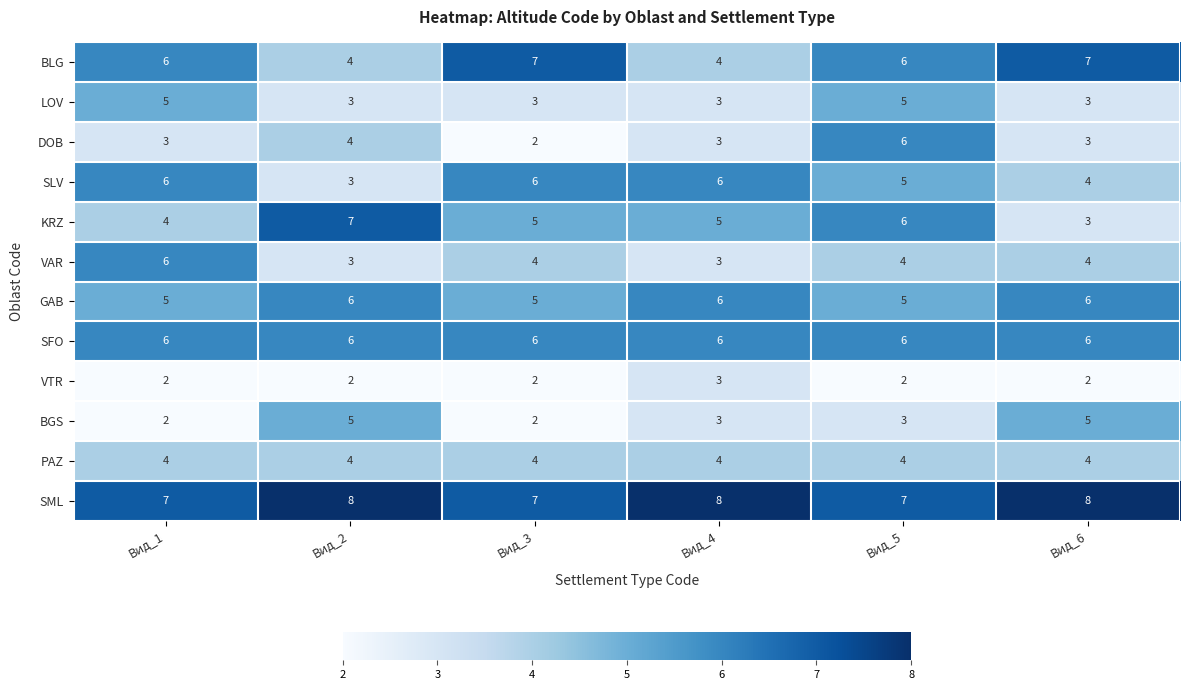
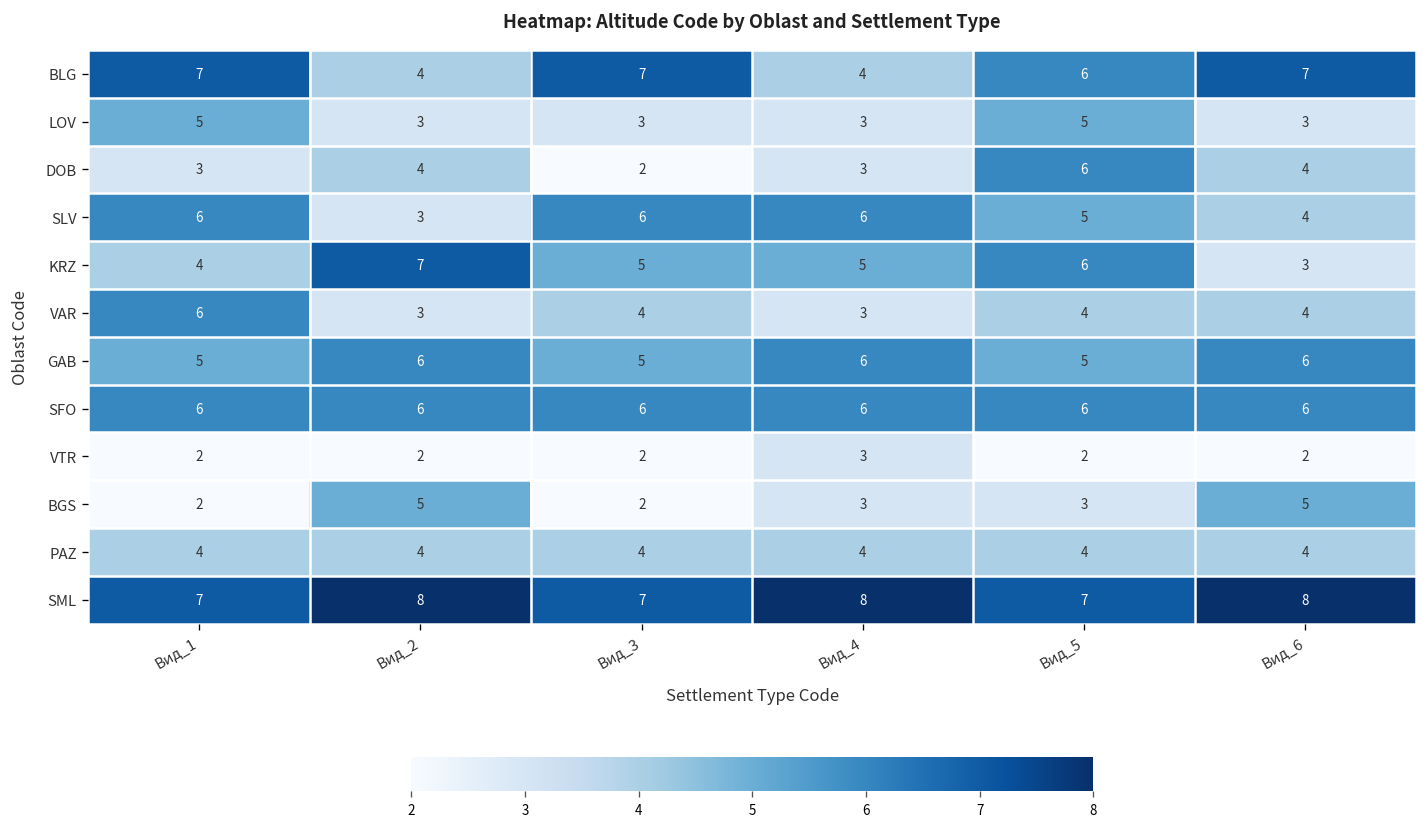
BLG, Вид_1: 6 -> 7
DOB, Вид_6: 3 -> 4
